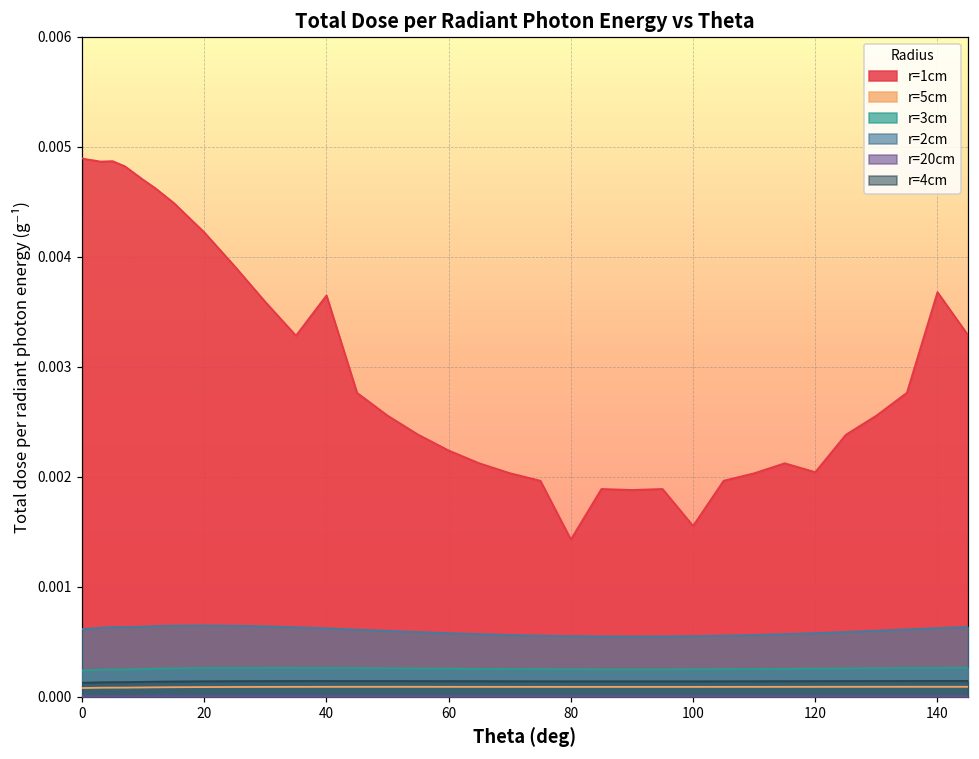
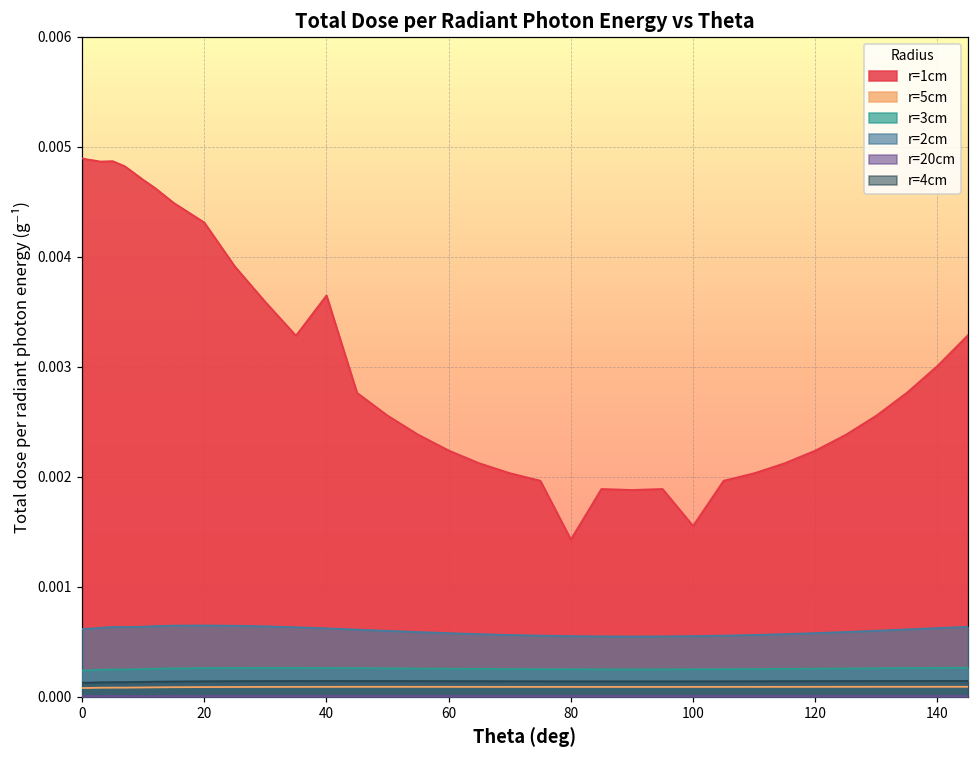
r=1cm, 20: 0.0042 -> 0.0043
r=1cm, 120: 0.0020 -> 0.0022
r=1cm, 140: 0.0037 -> 0.0030
